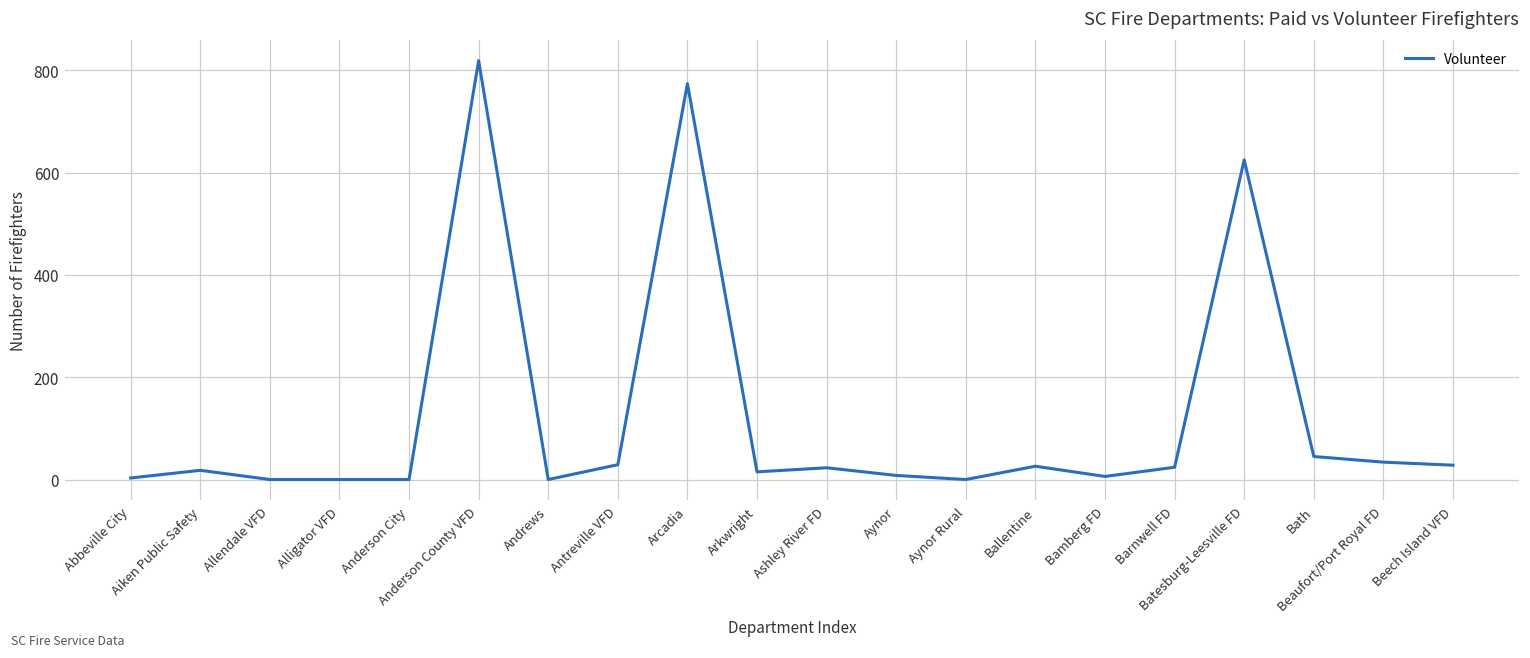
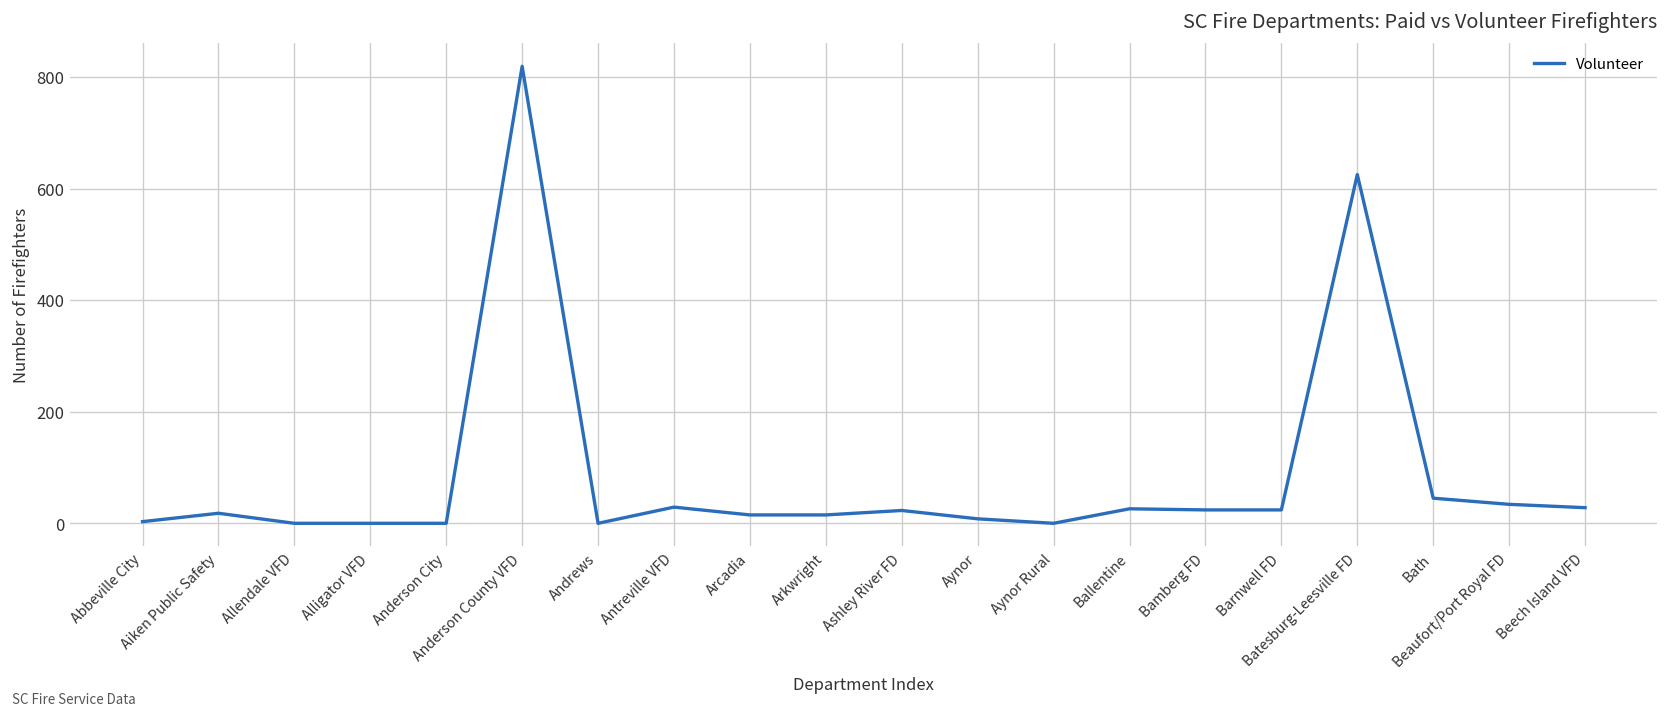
Arcadia: 770 -> 20
Bamberg FD: 10 -> 20
